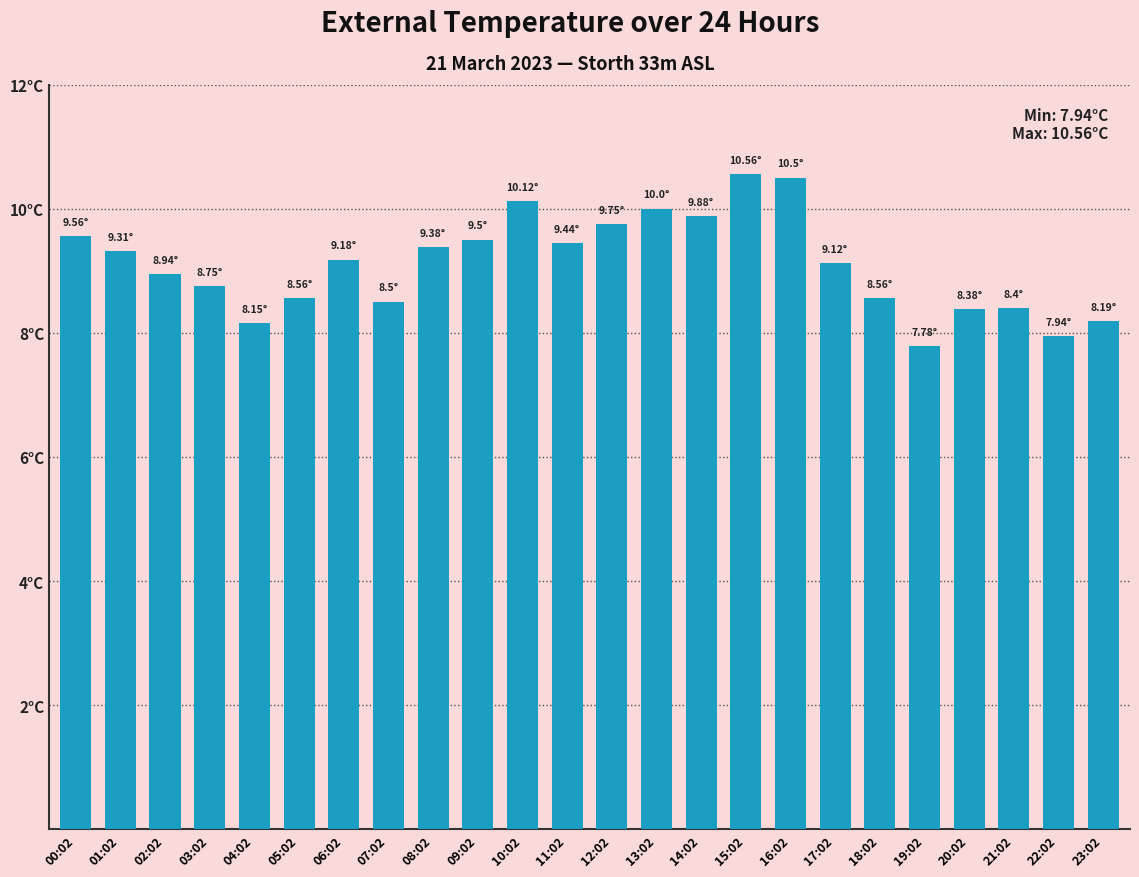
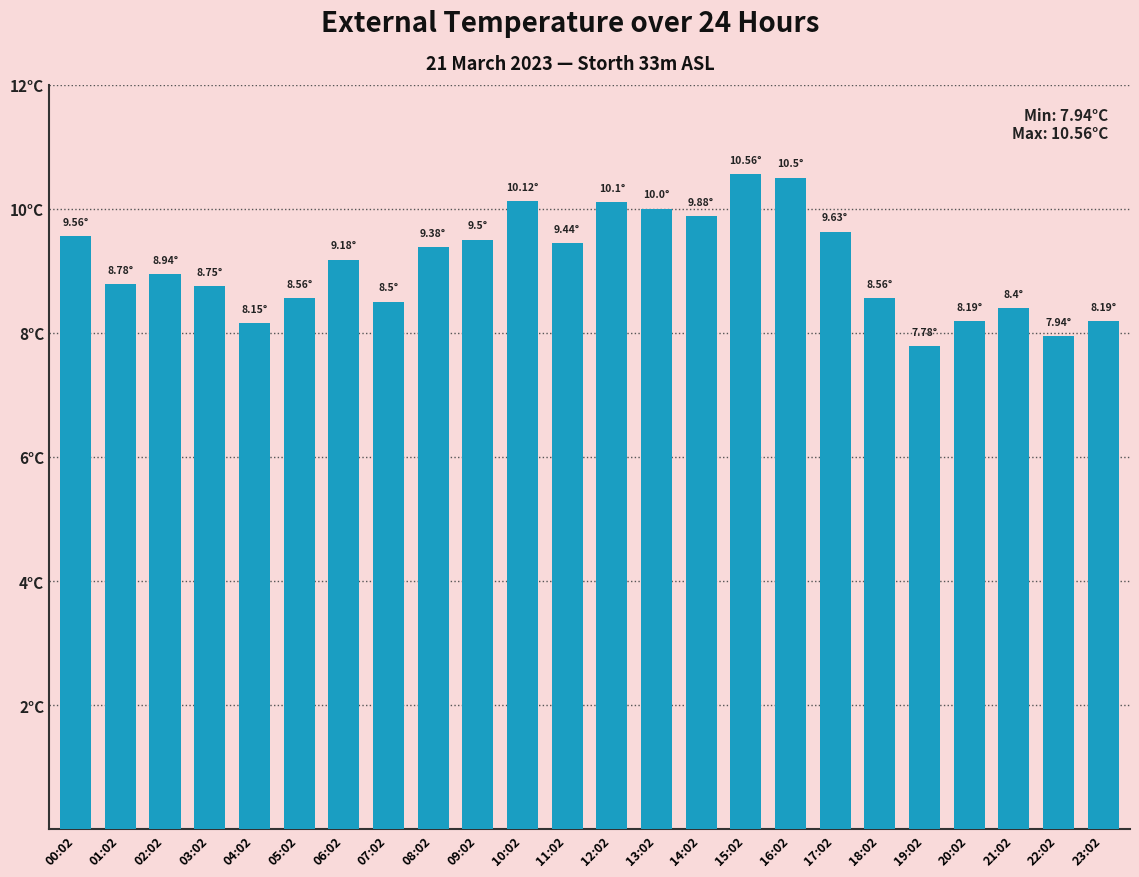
01:02: 9.31° -> 8.78°
12:02: 9.75° -> 10.1°
17:02: 9.12° -> 9.63°
20:02: 8.38° -> 8.19°
